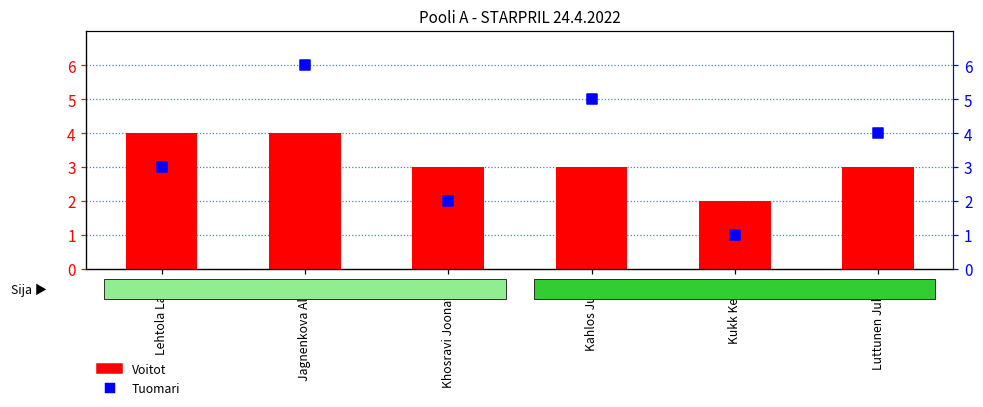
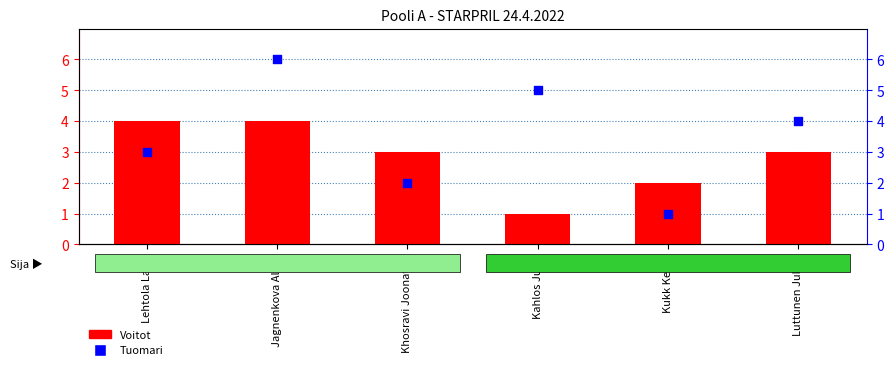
Voitot, Kahlos Juho: 3 -> 1
